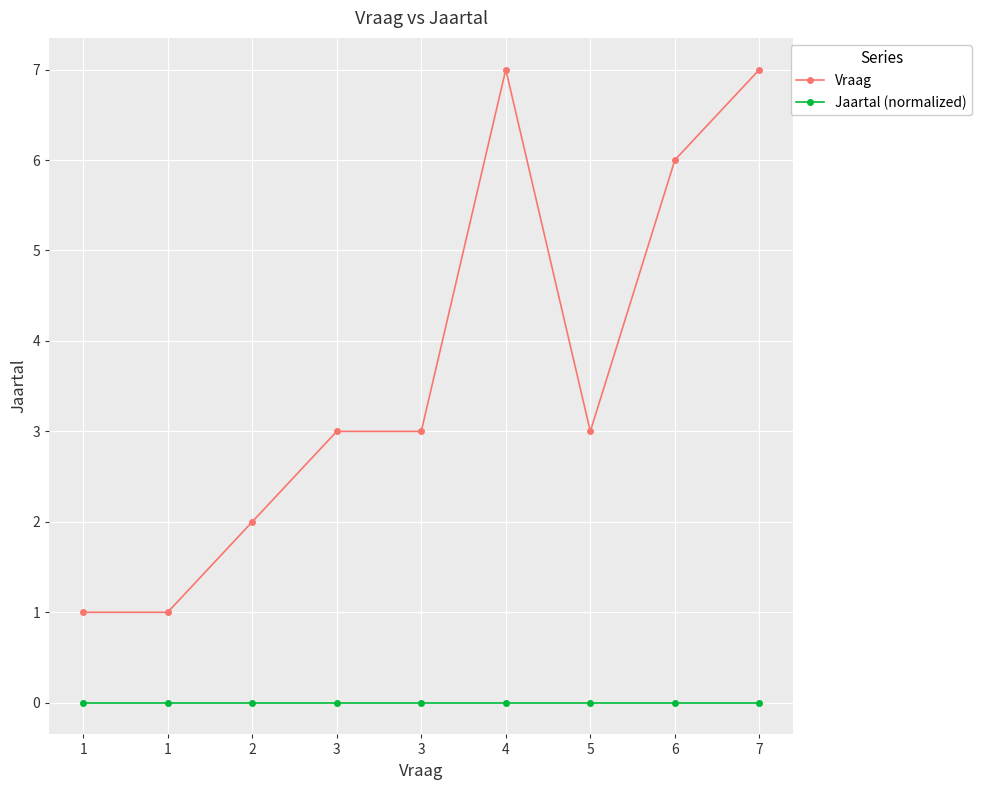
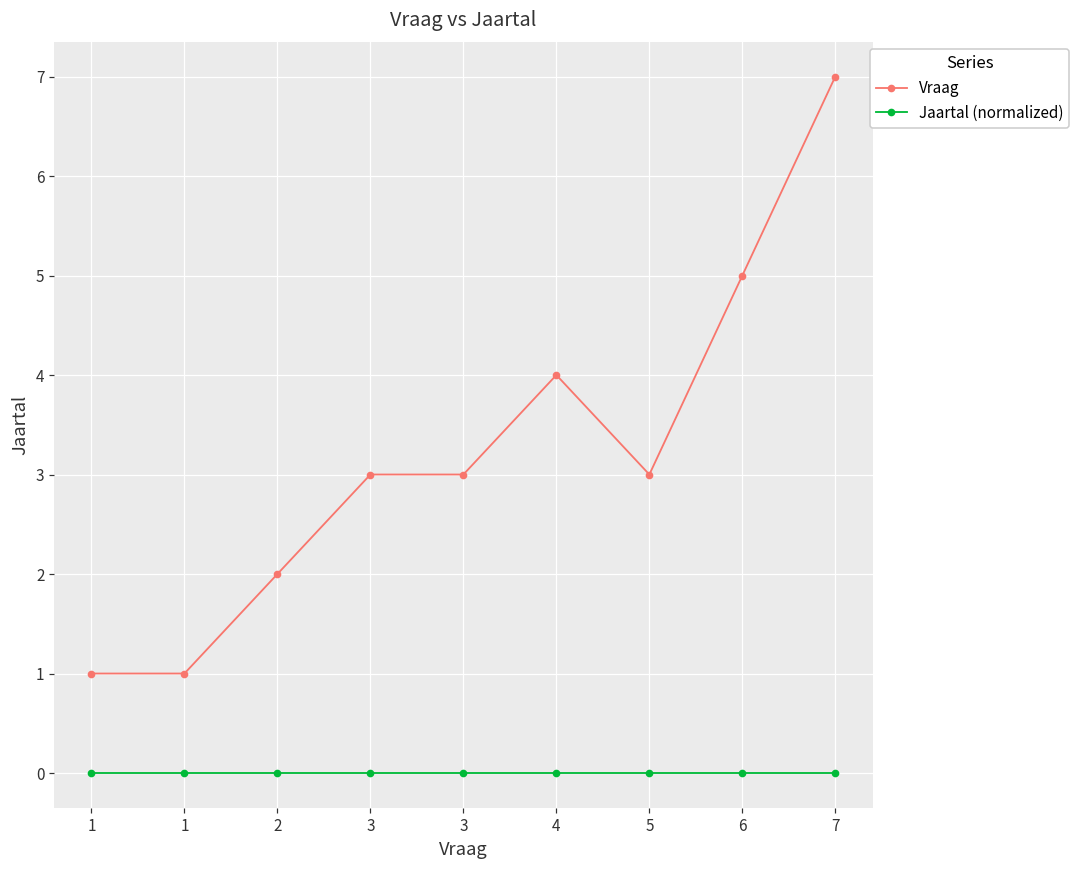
Vraag, 4: 7 -> 4
Vraag, 6: 6 -> 5
